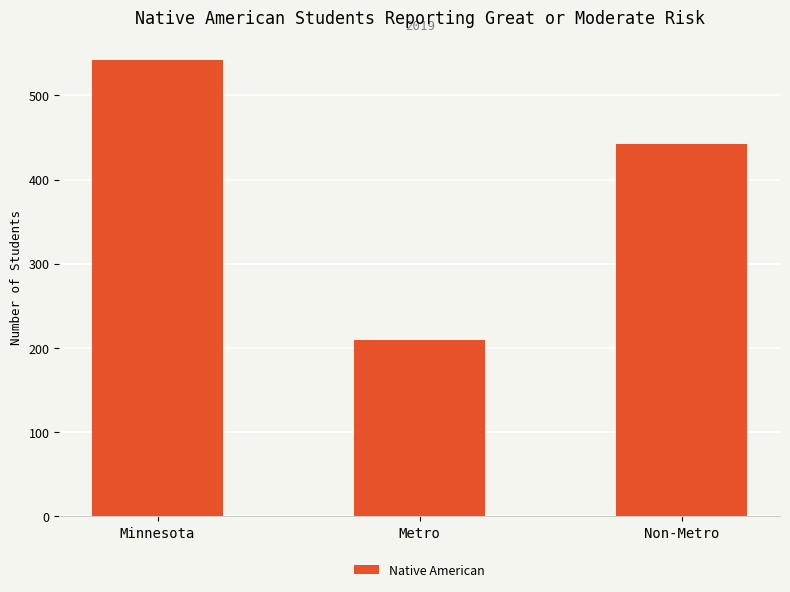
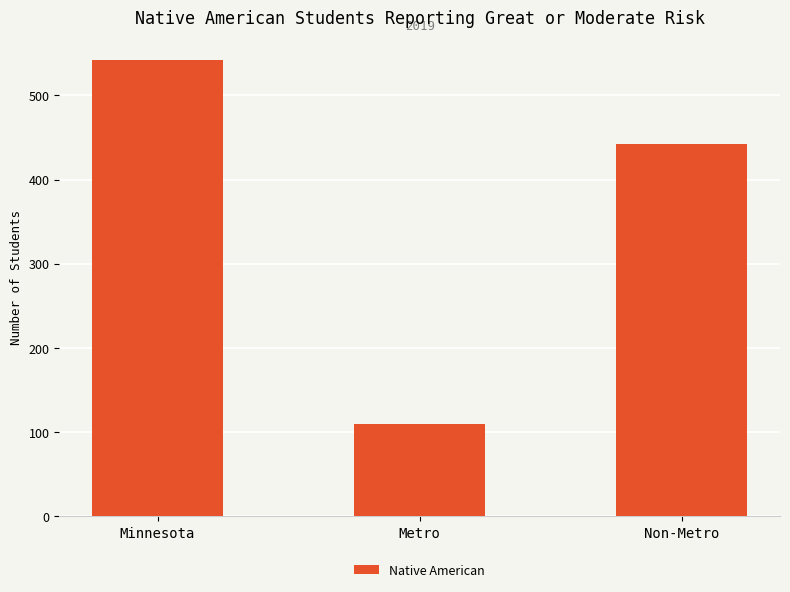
Metro: 210 -> 110
